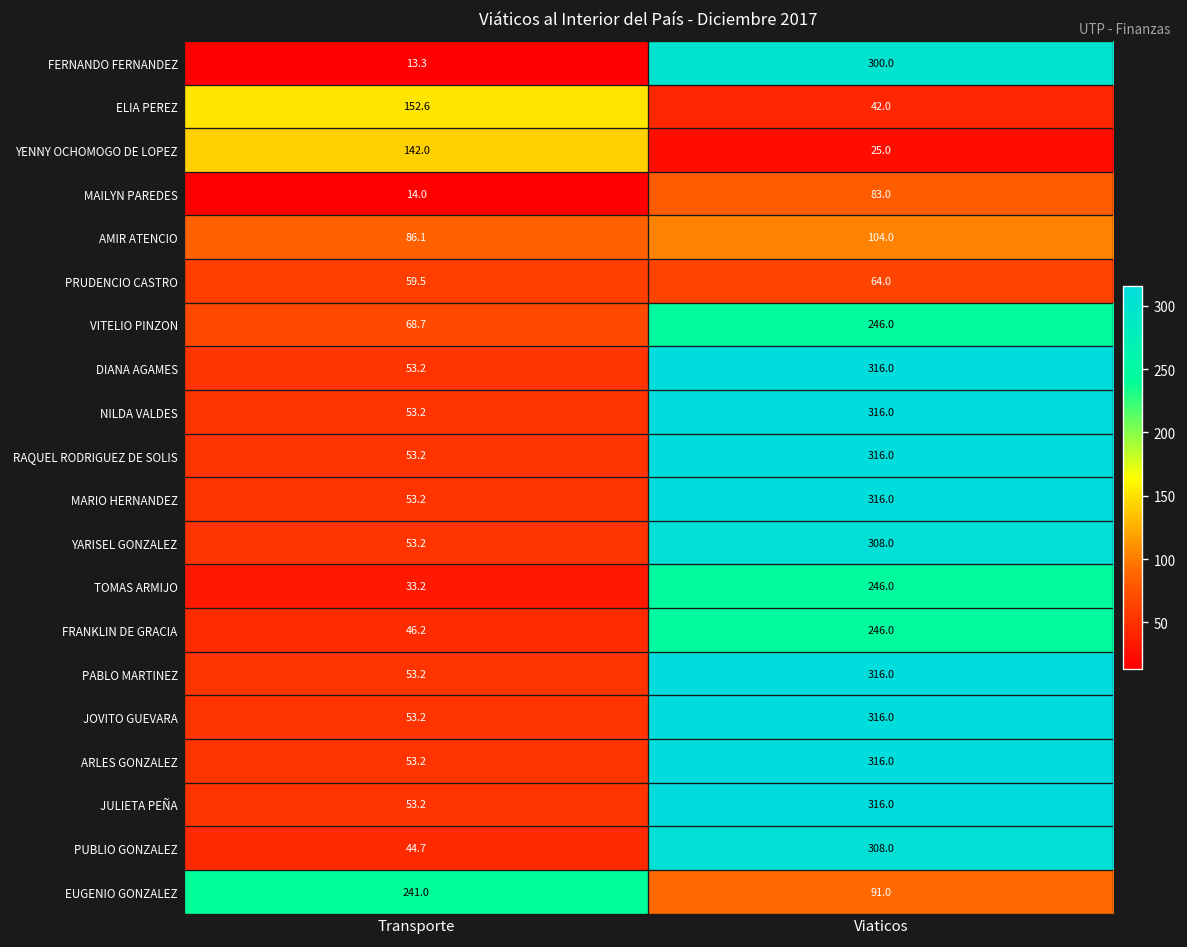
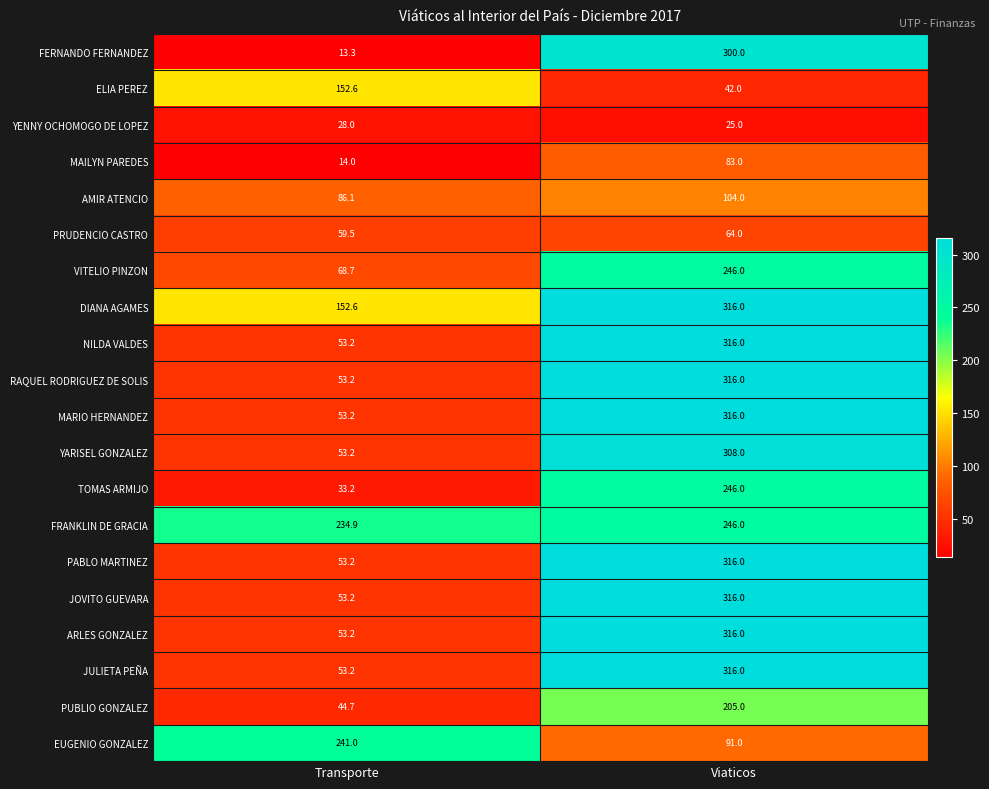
YENNY OCHOMOGO DE LOPEZ, Transporte: 142.0 -> 28.0
DIANA AGAMES, Transporte: 53.2 -> 152.6
FRANKLIN DE GRACIA, Transporte: 46.2 -> 234.9
PUBLIO GONZALEZ, Viaticos: 308.0 -> 205.0
